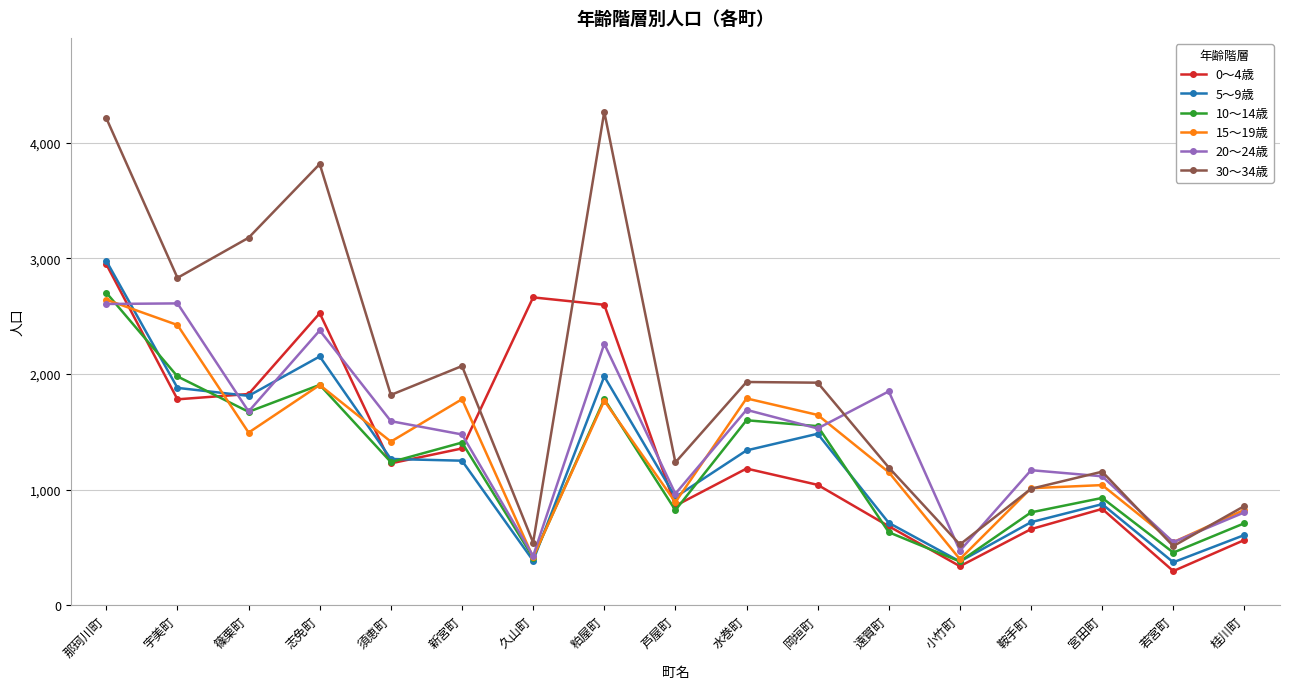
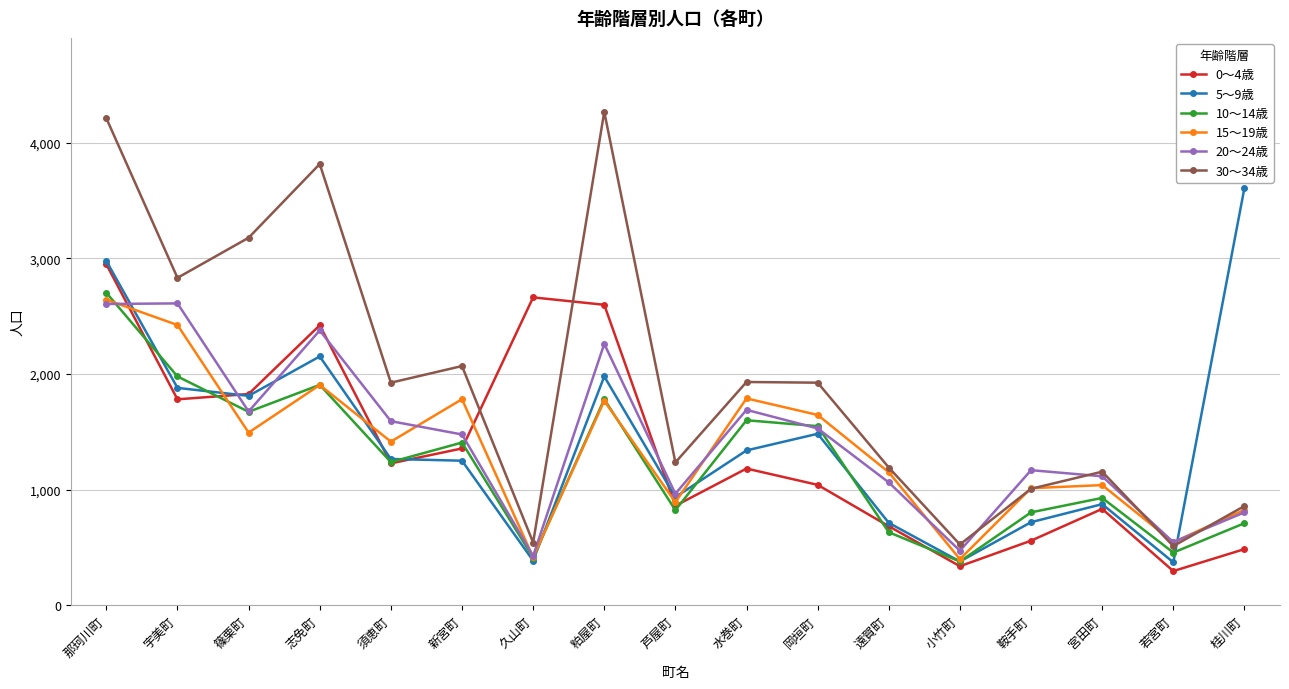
0～4歳, 志免町: 2,530 -> 2,420
30～34歳, 須恵町: 1,820 -> 1,930
20～24歳, 遠賀町: 1,850 -> 1,060
0～4歳, 鞍手町: 660 -> 560
0～4歳, 桂川町: 560 -> 490
5～9歳, 桂川町: 610 -> 3,610
